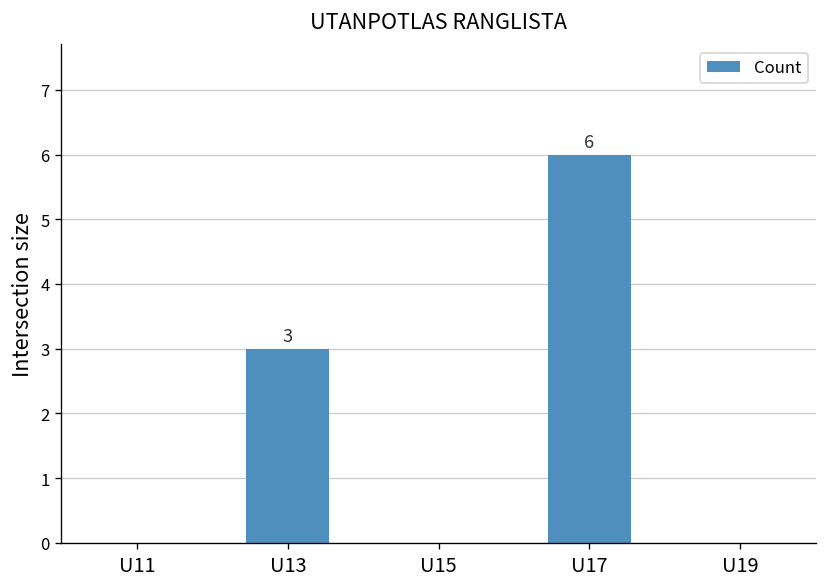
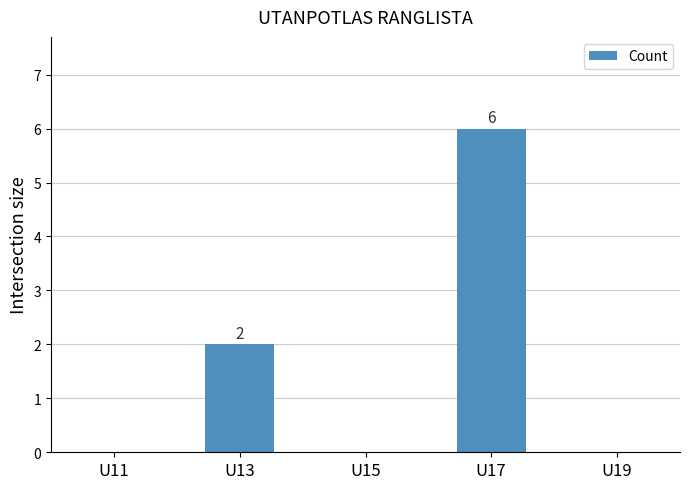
U13: 3 -> 2
